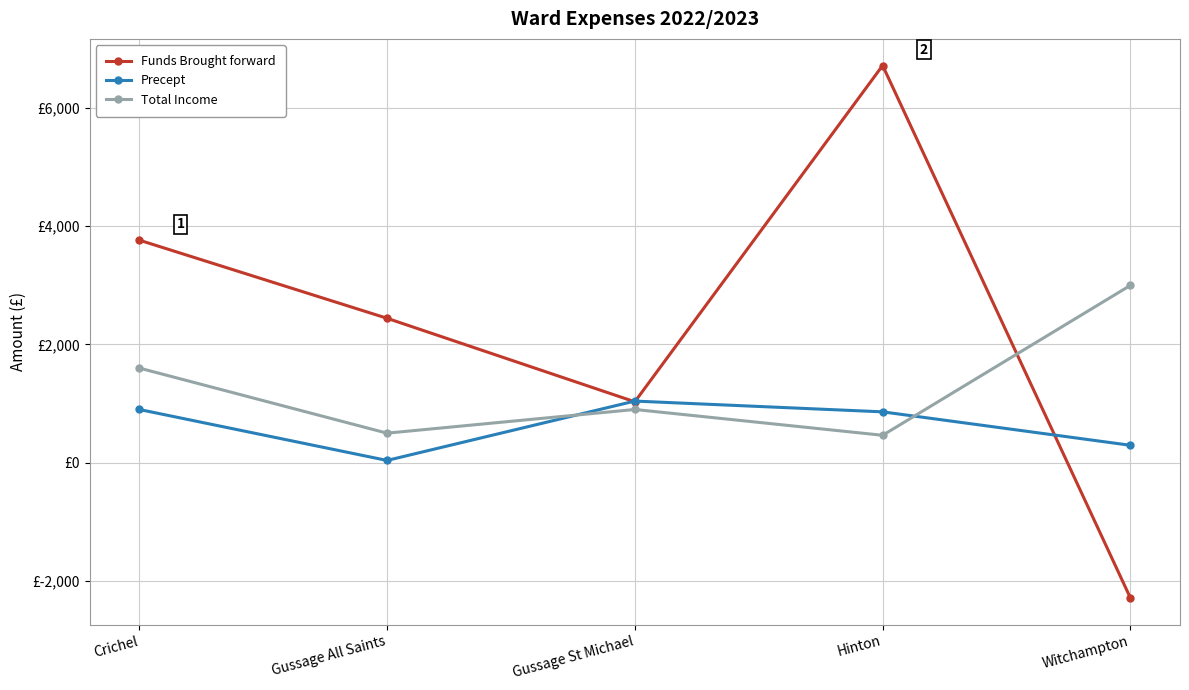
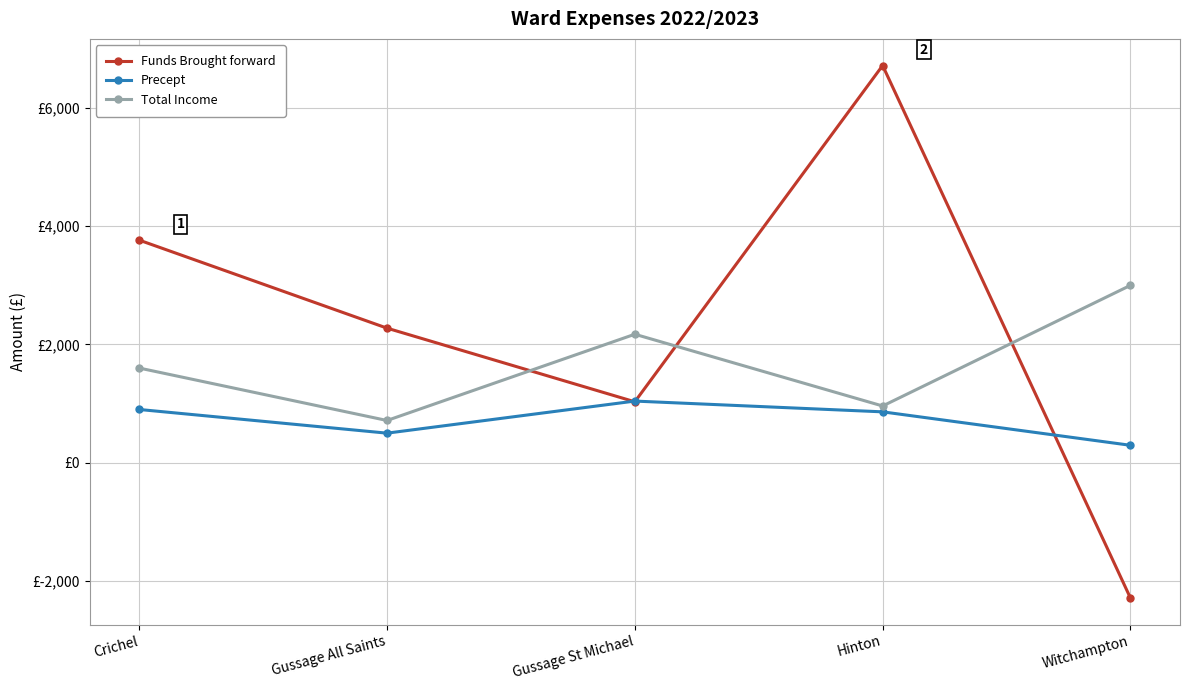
Funds Brought forward, Gussage All Saints: £2,400 -> £2,300
Precept, Gussage All Saints: £0 -> £500
Total Income, Gussage All Saints: £500 -> £700
Total Income, Gussage St Michael: £900 -> £2,200
Total Income, Hinton: £500 -> £1,000
